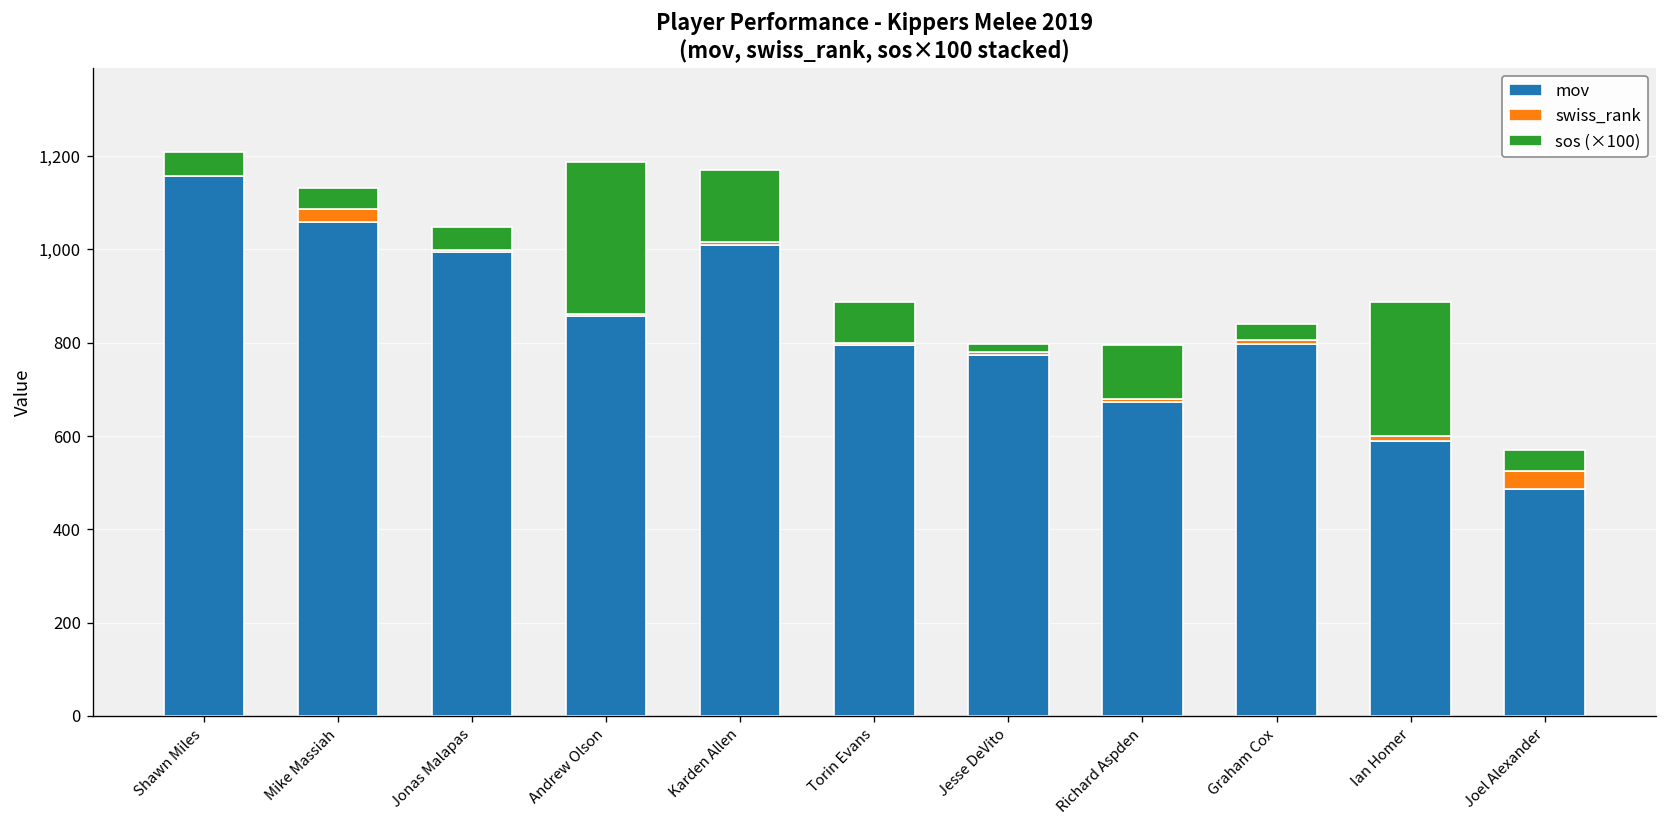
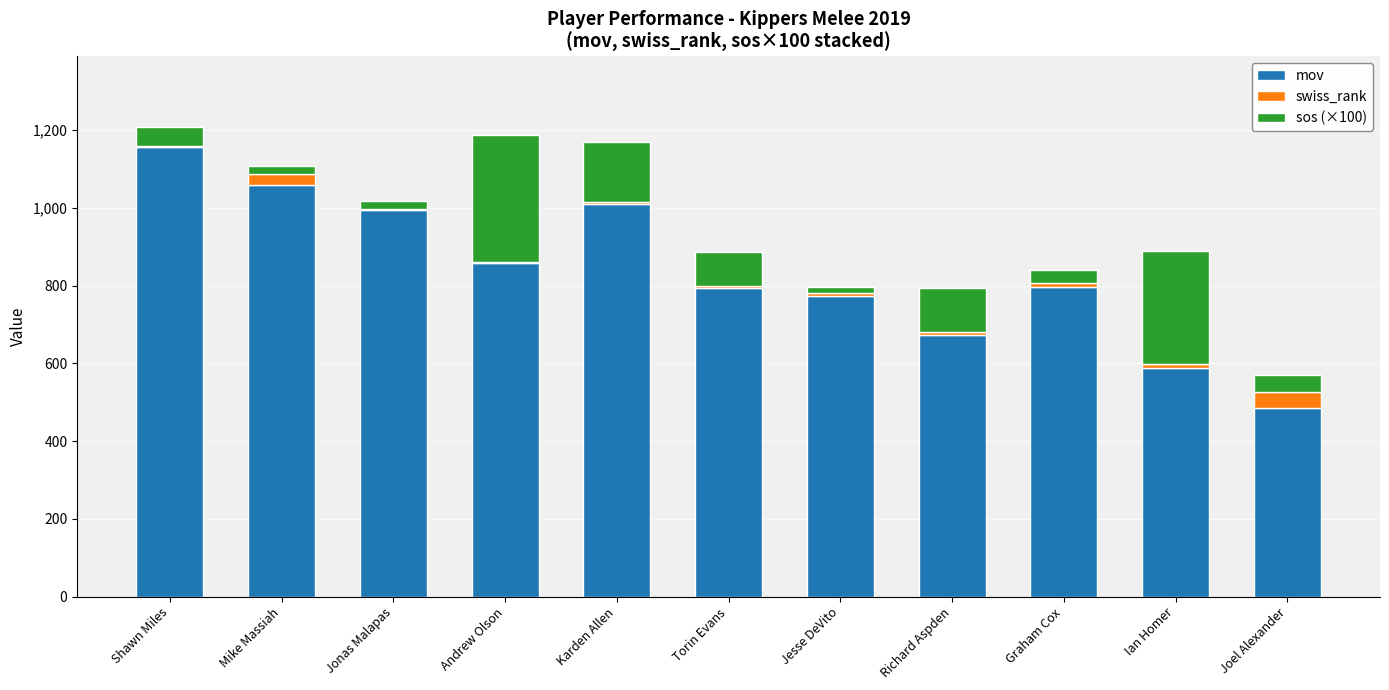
sos (×100), Mike Massiah: 40 -> 20
sos (×100), Jonas Malapas: 50 -> 20
